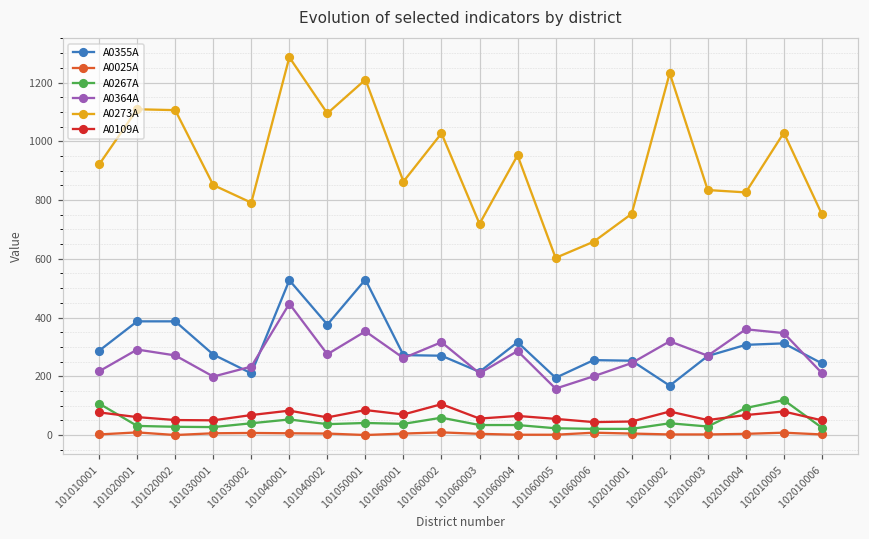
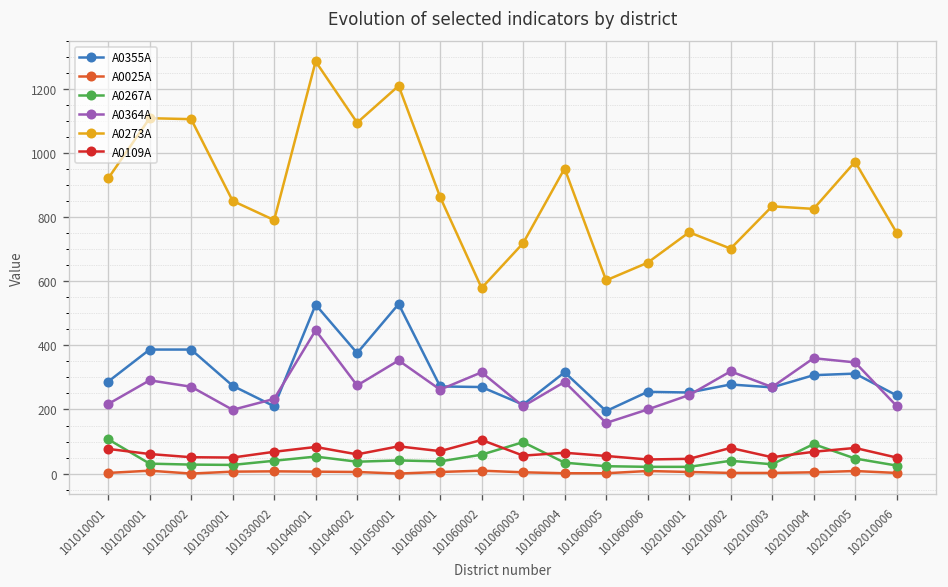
A0273A, 101060002: 1030 -> 580
A0267A, 101060003: 30 -> 100
A0355A, 102010002: 170 -> 280
A0273A, 102010002: 1230 -> 700
A0267A, 102010005: 120 -> 50
A0273A, 102010005: 1030 -> 970
